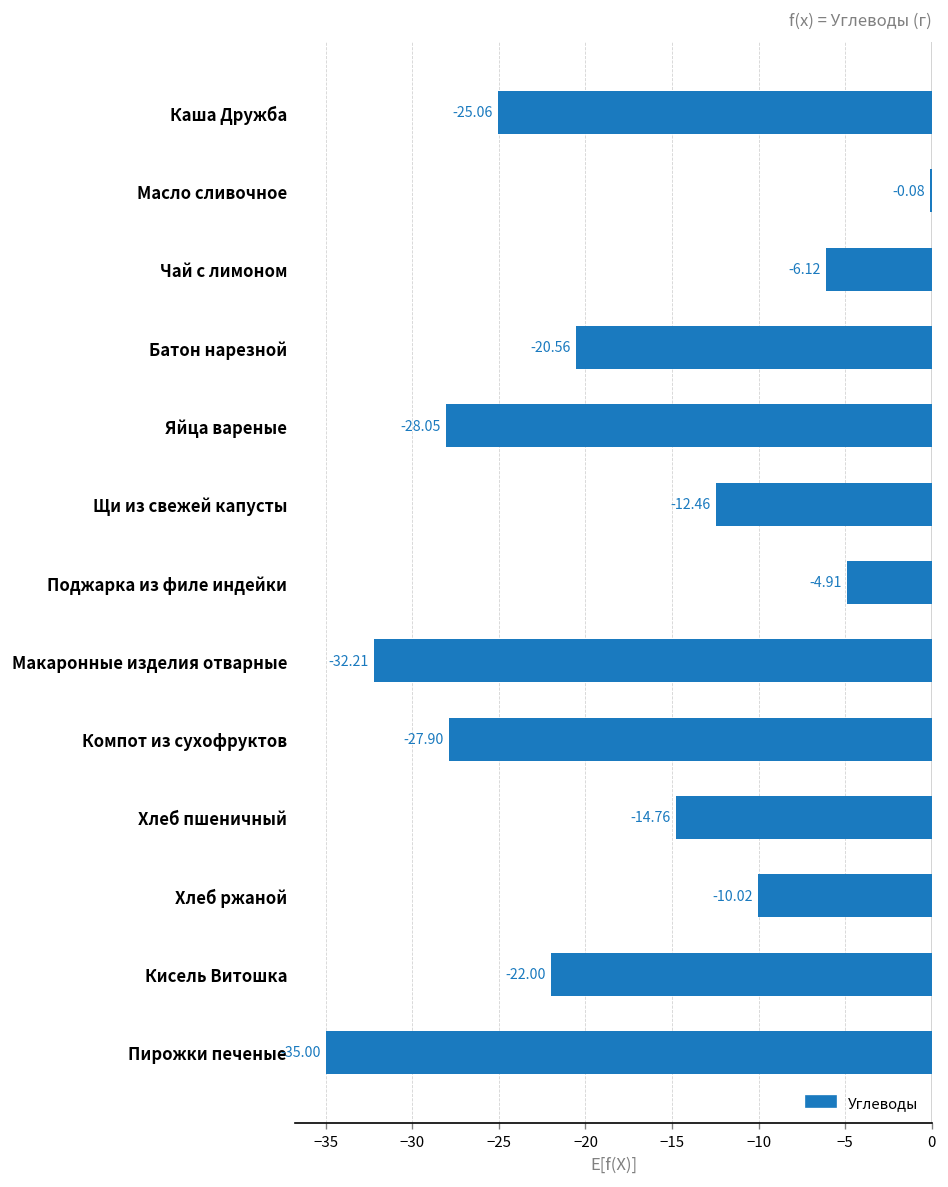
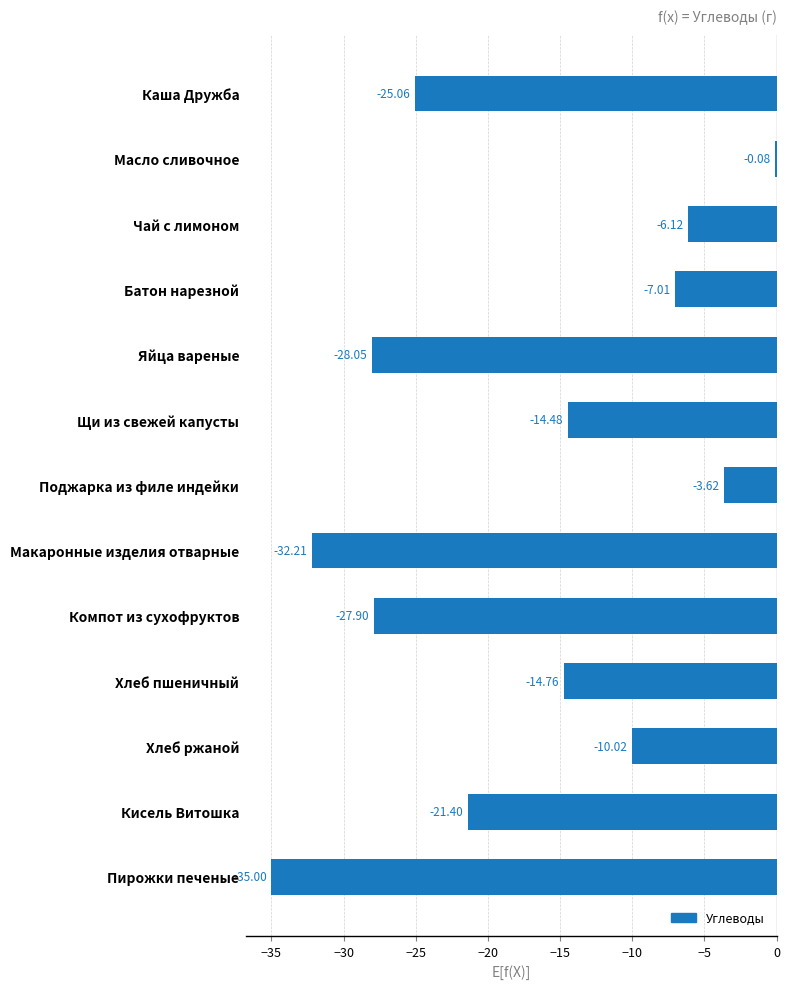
Батон нарезной: -20.56 -> -7.01
Щи из свежей капусты: -12.46 -> -14.48
Поджарка из филе индейки: -4.91 -> -3.62
Кисель Витошка: -22.00 -> -21.40
